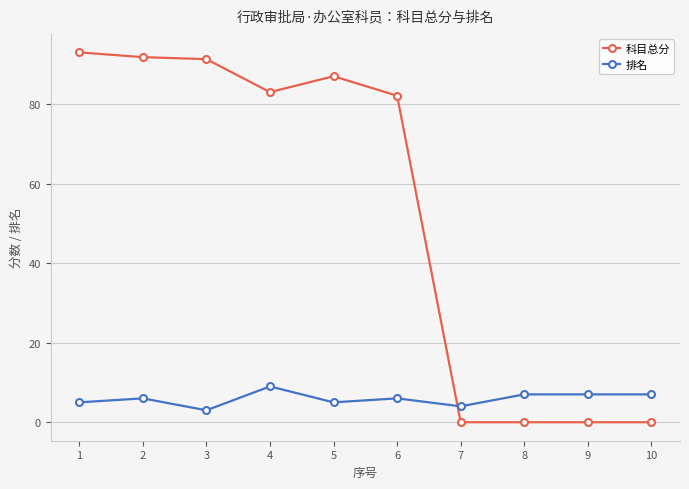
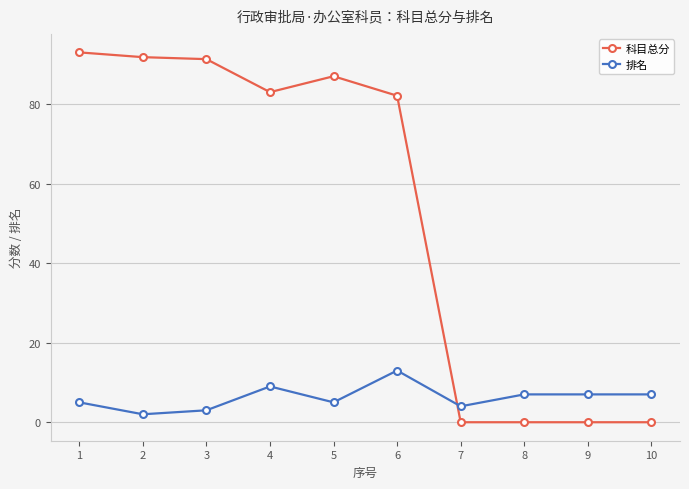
排名, 2: 6 -> 2
排名, 6: 6 -> 13
